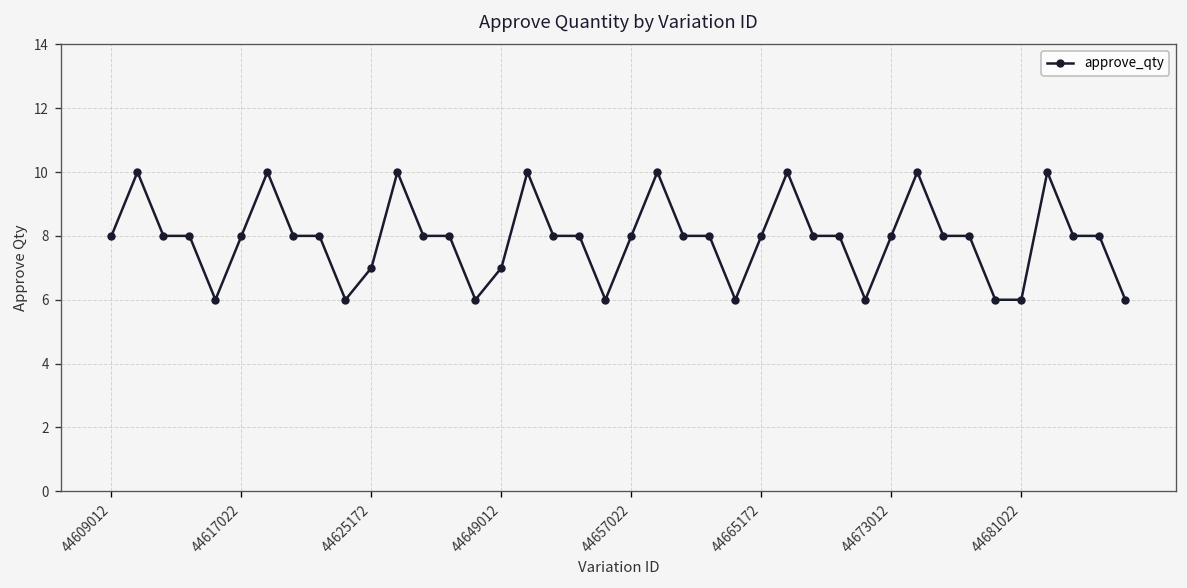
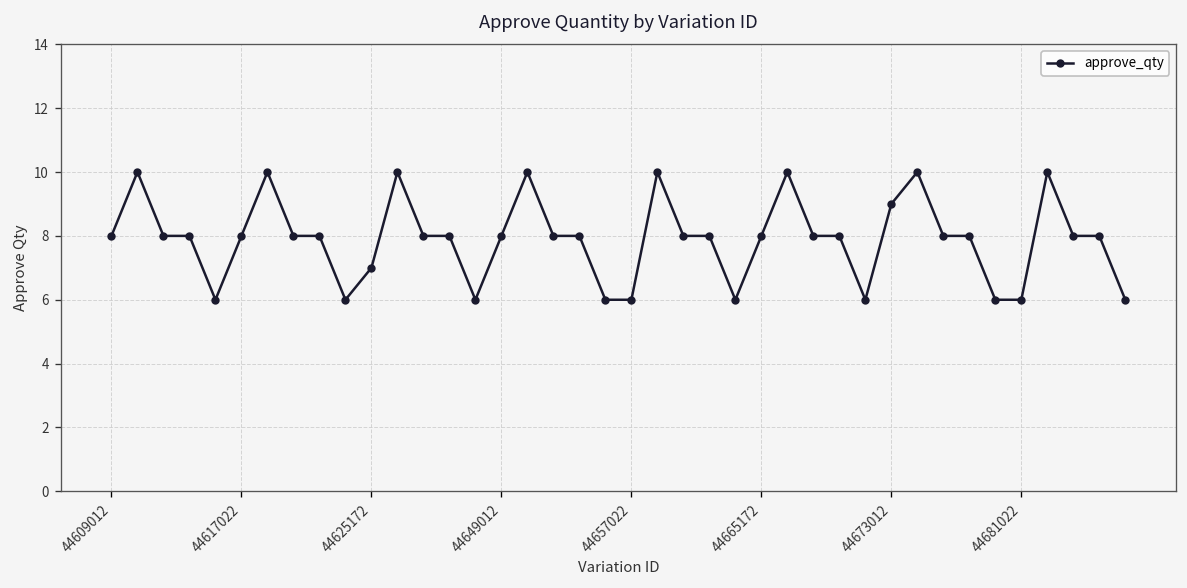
44649012: 7 -> 8
44657022: 8 -> 6
44673012: 8 -> 9
